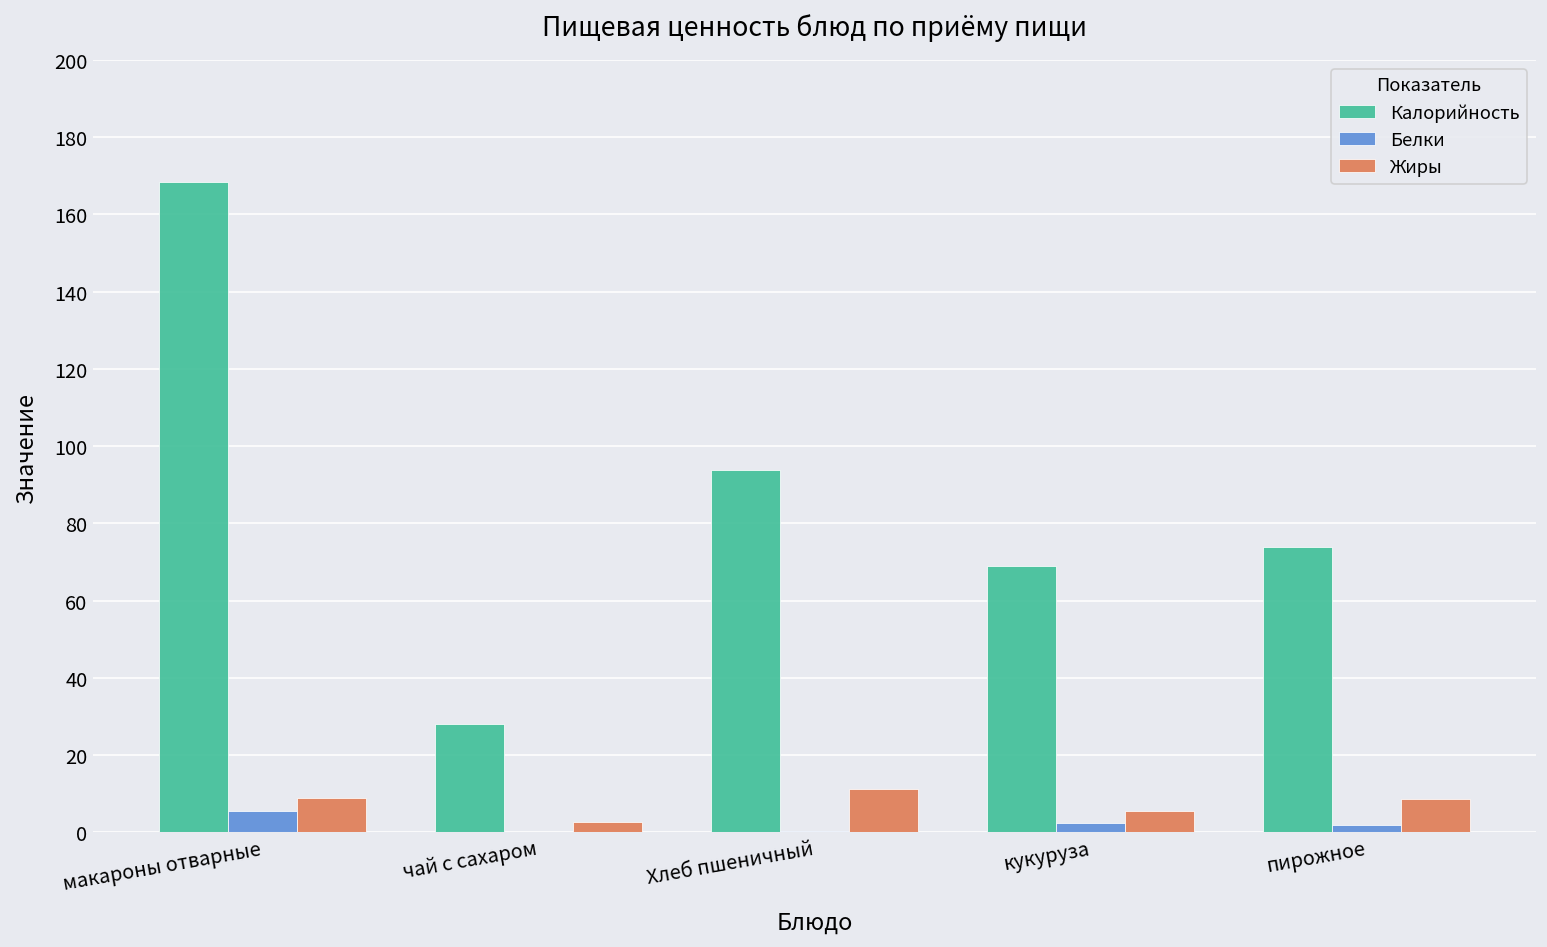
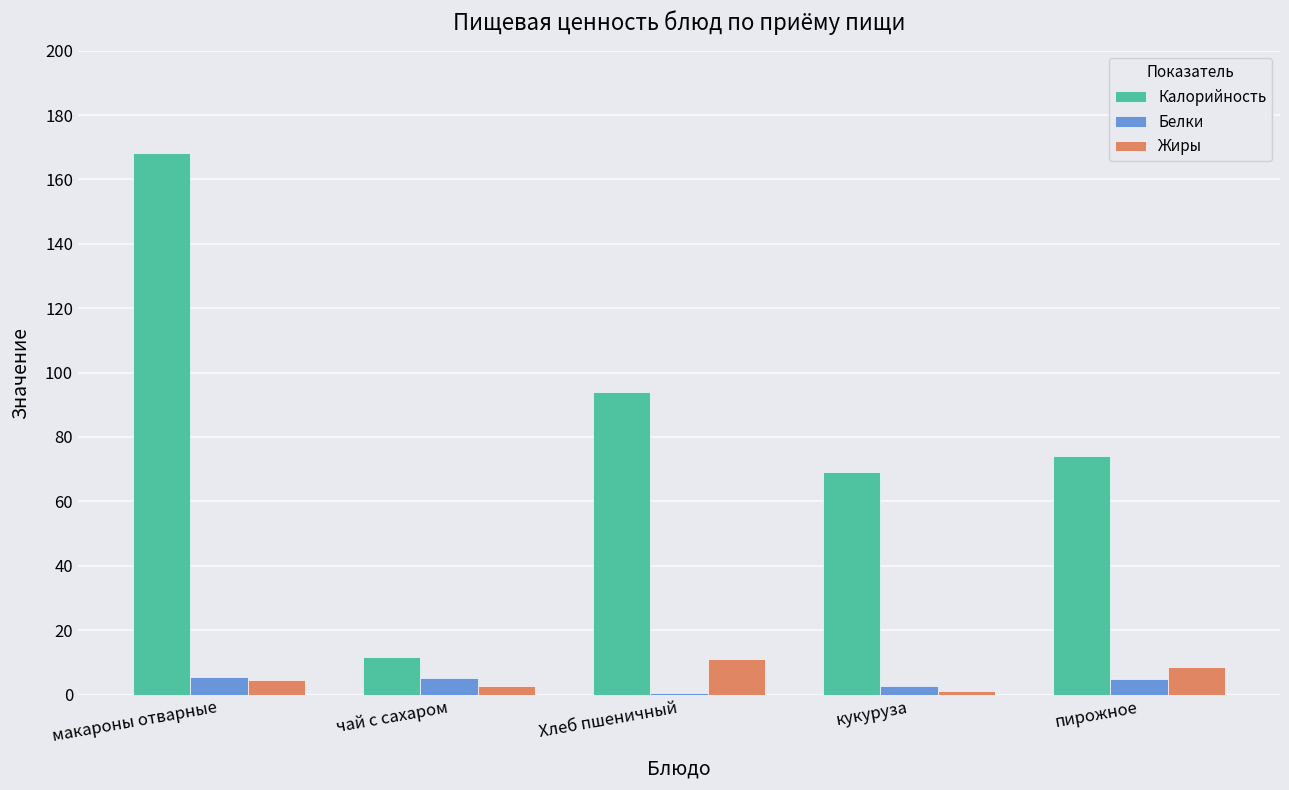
Жиры, макароны отварные: 9 -> 5
Калорийность, чай с сахаром: 28 -> 12
Белки, чай с сахаром: 0 -> 5
Жиры, кукуруза: 6 -> 1
Белки, пирожное: 2 -> 5
